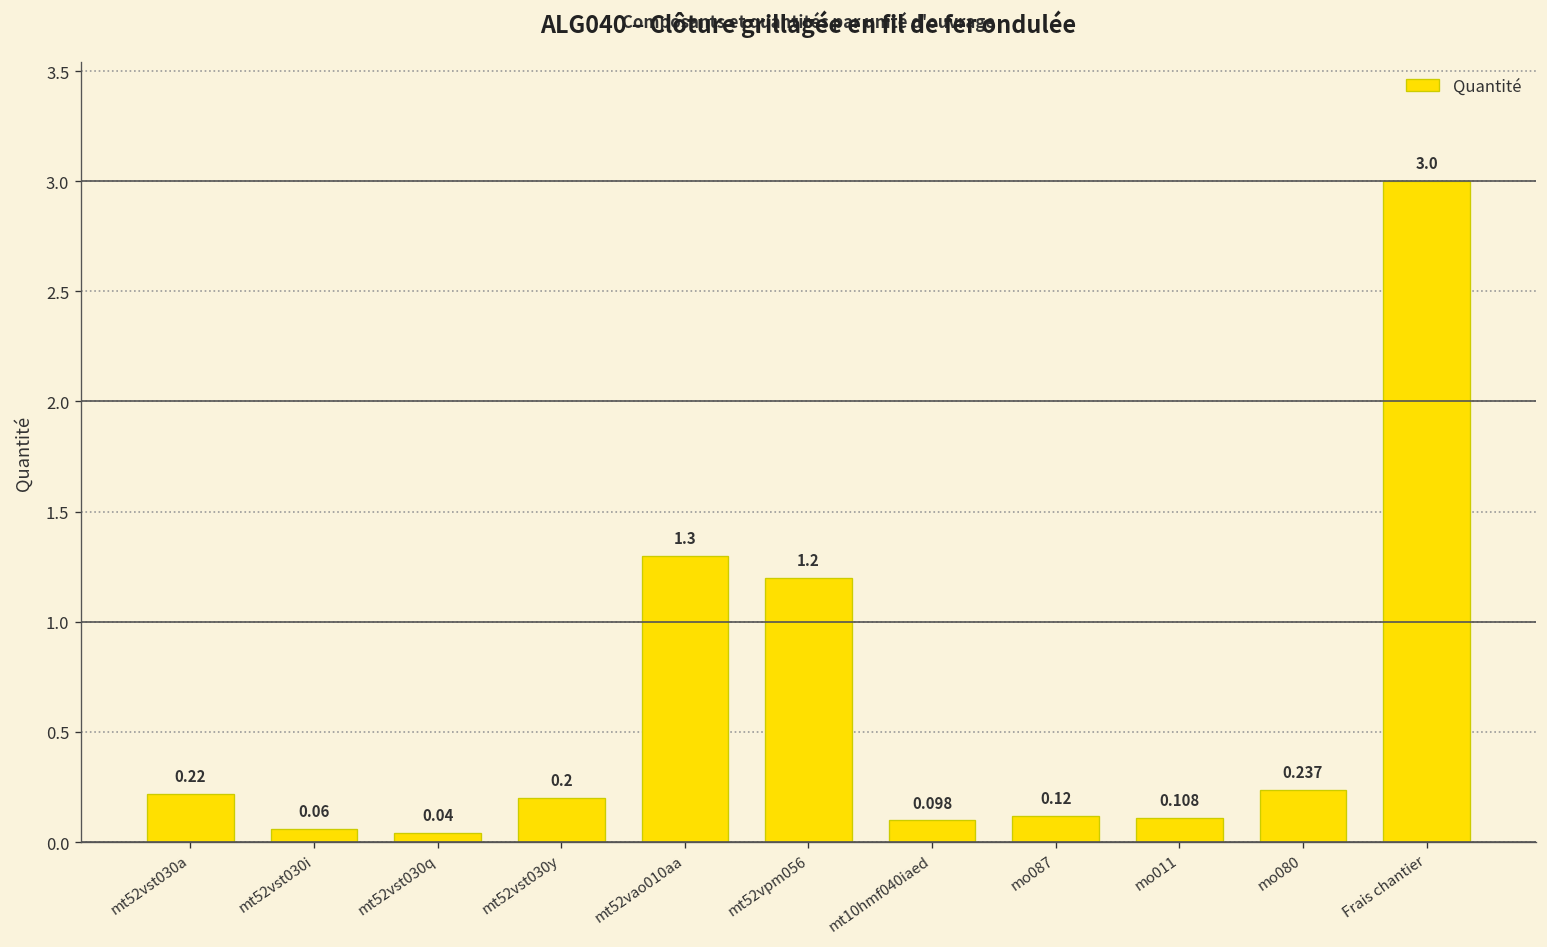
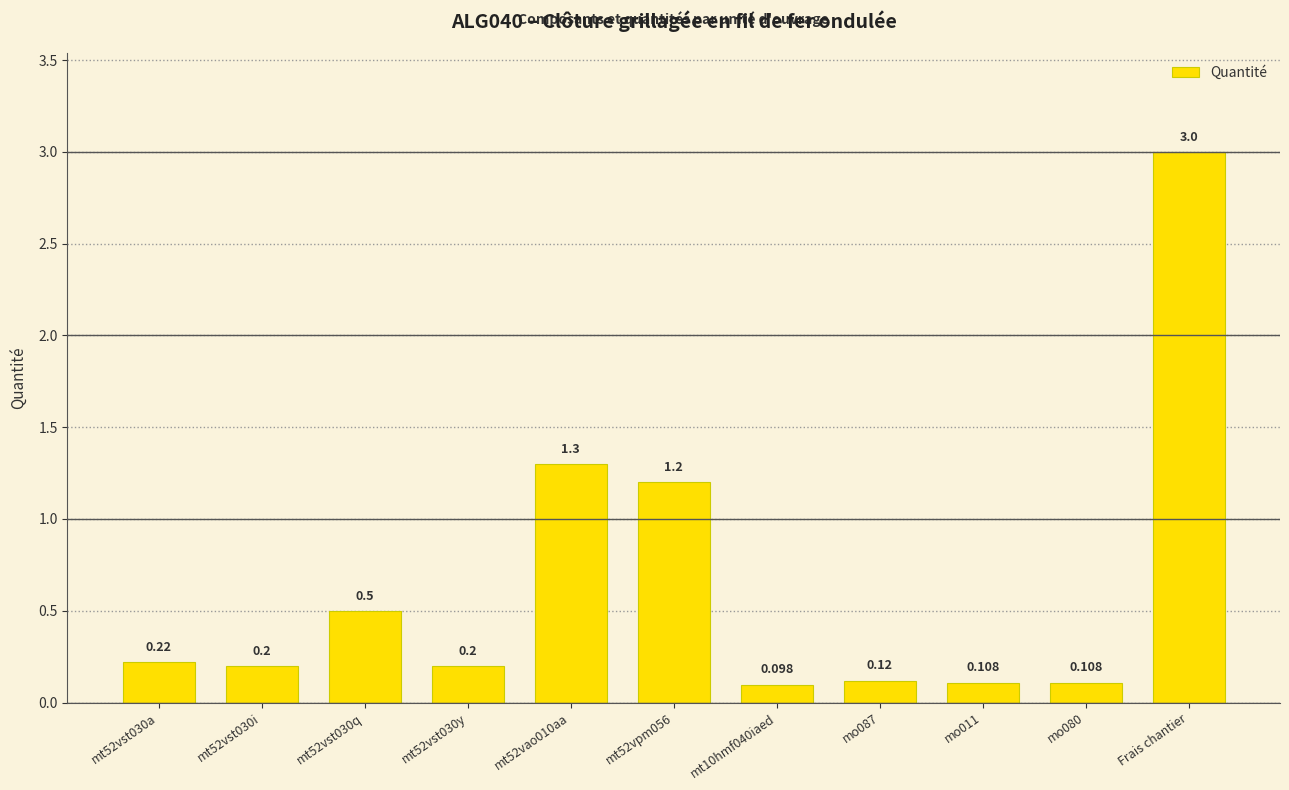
mt52vst030i: 0.06 -> 0.2
mt52vst030q: 0.04 -> 0.5
mo080: 0.237 -> 0.108
